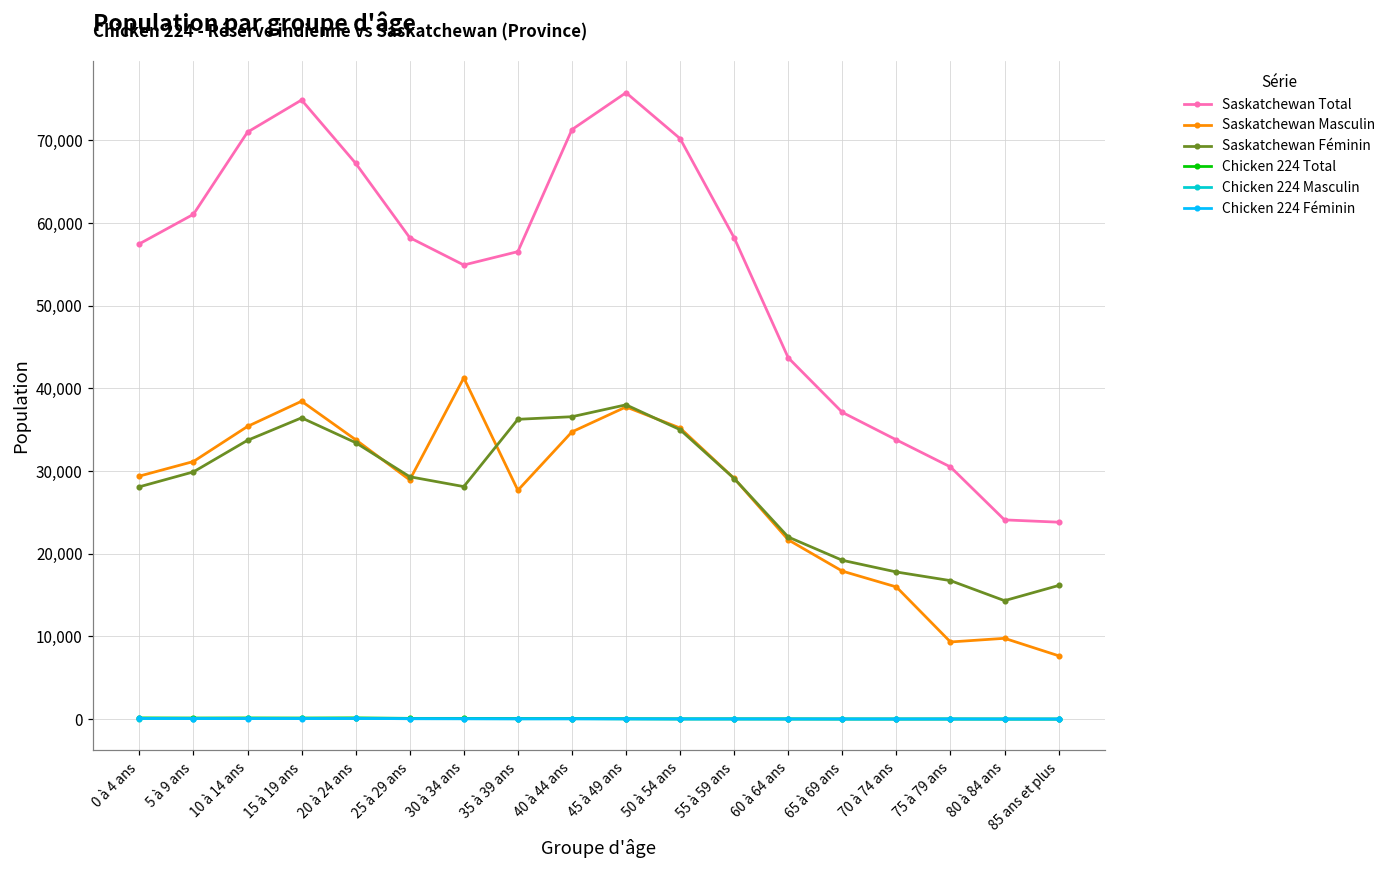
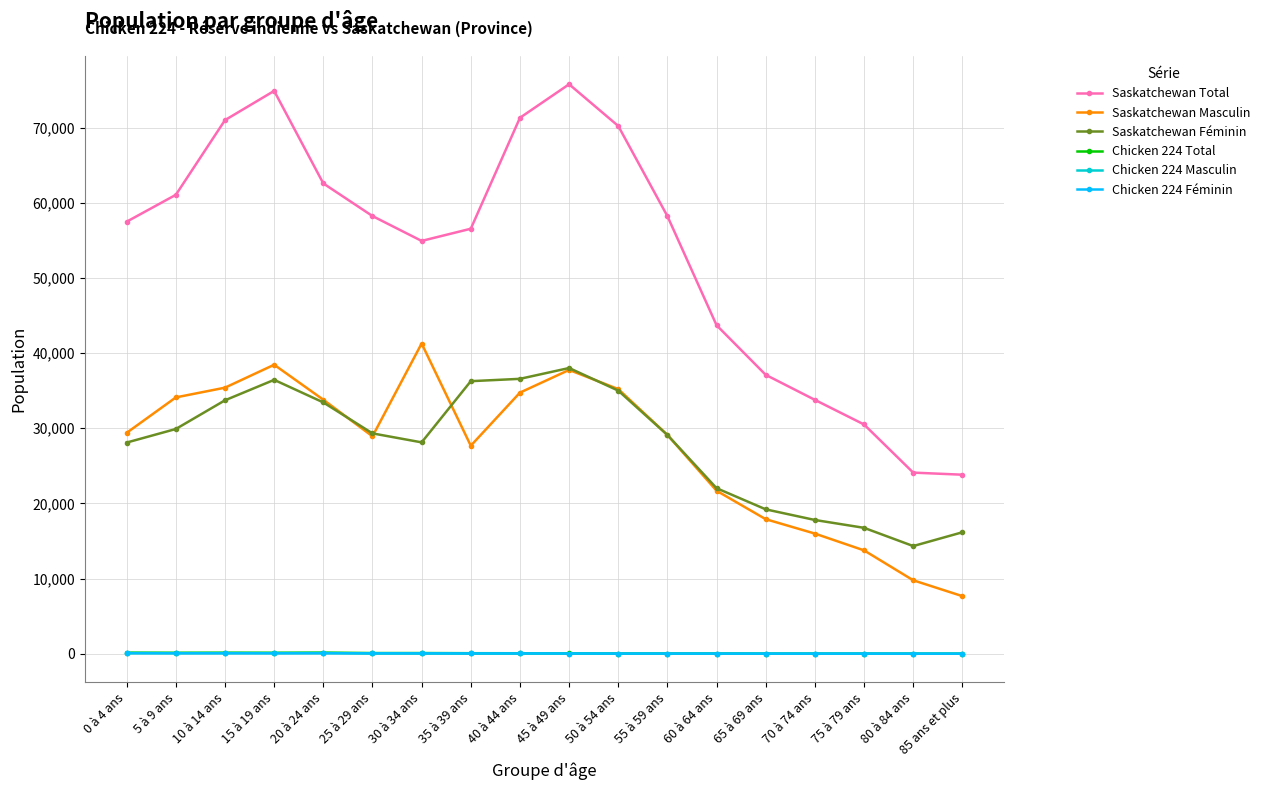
Saskatchewan Masculin, 5 à 9 ans: 31,000 -> 34,000
Saskatchewan Total, 20 à 24 ans: 67,000 -> 63,000
Saskatchewan Masculin, 75 à 79 ans: 9,000 -> 14,000
